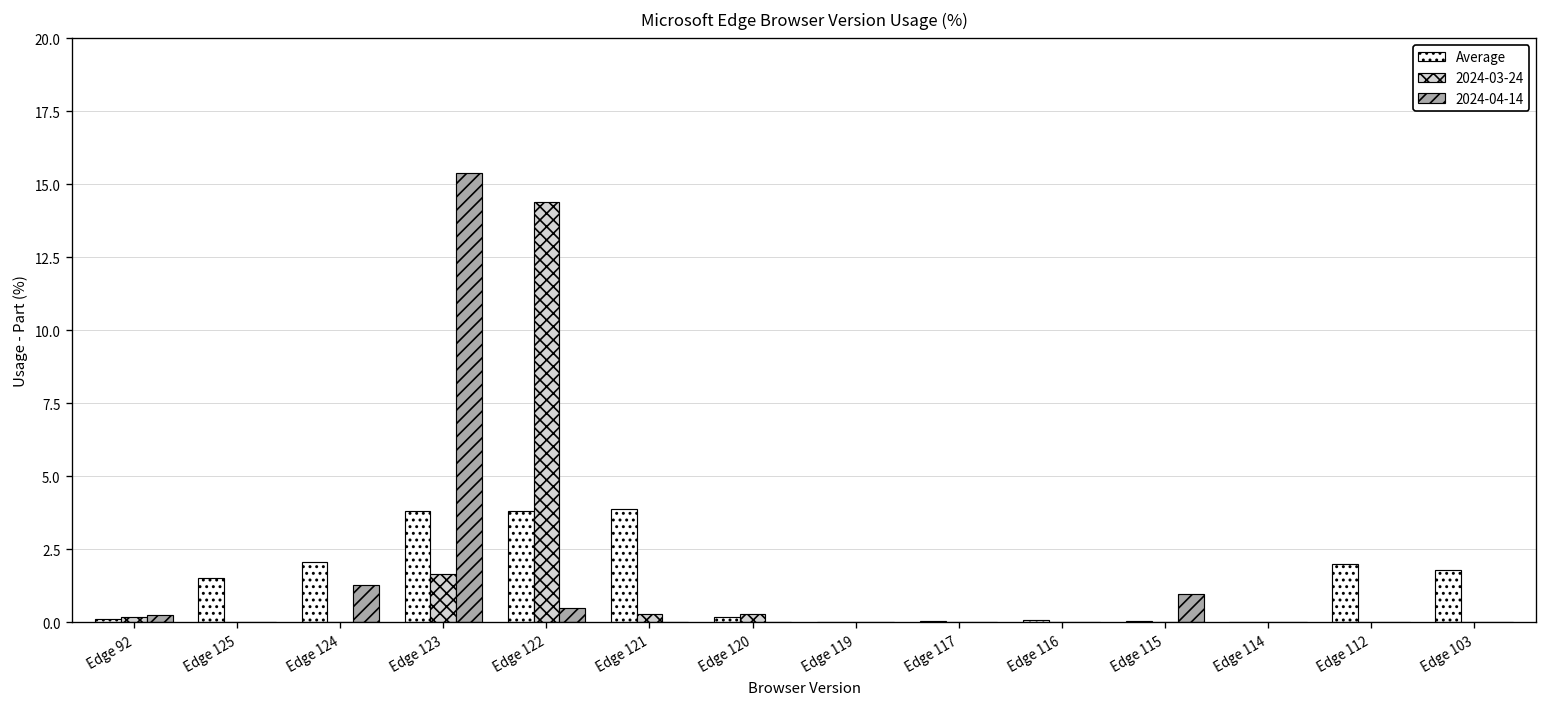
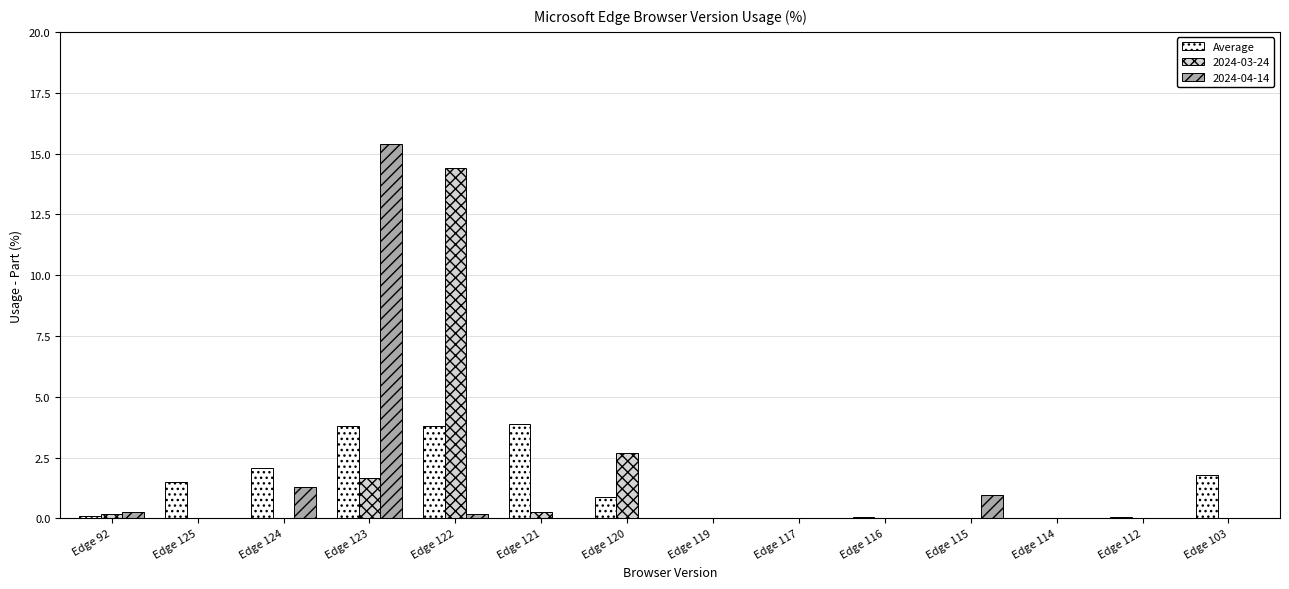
2024-04-14, Edge 122: 0.5 -> 0.2
Average, Edge 120: 0.2 -> 0.9
2024-03-24, Edge 120: 0.3 -> 2.7
Average, Edge 112: 2.0 -> 0.1
